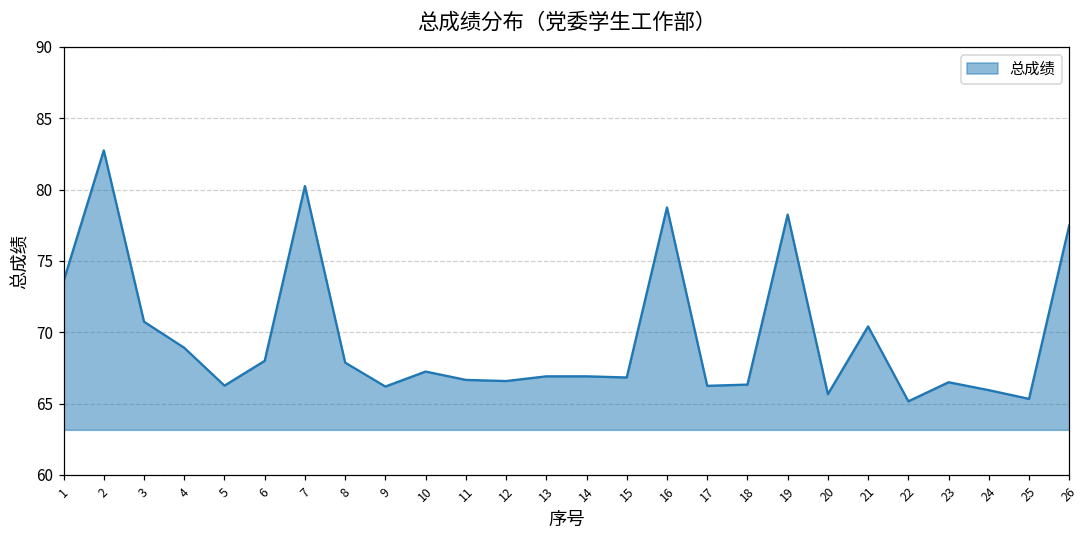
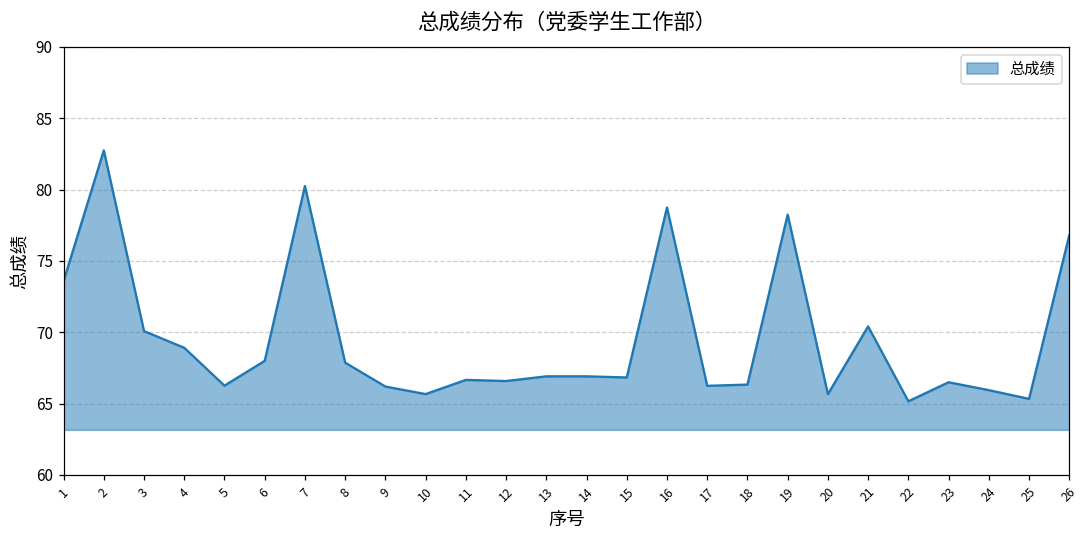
3: 70.7 -> 70.1
10: 67.3 -> 65.7
26: 77.5 -> 76.8
